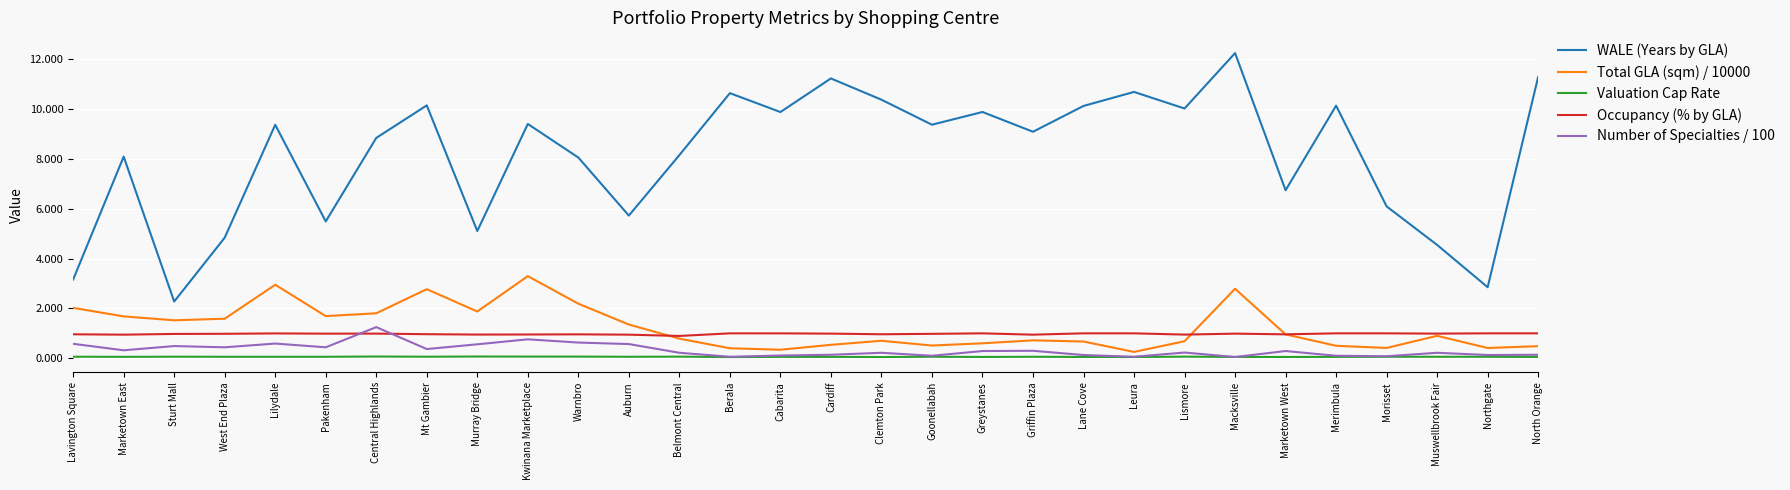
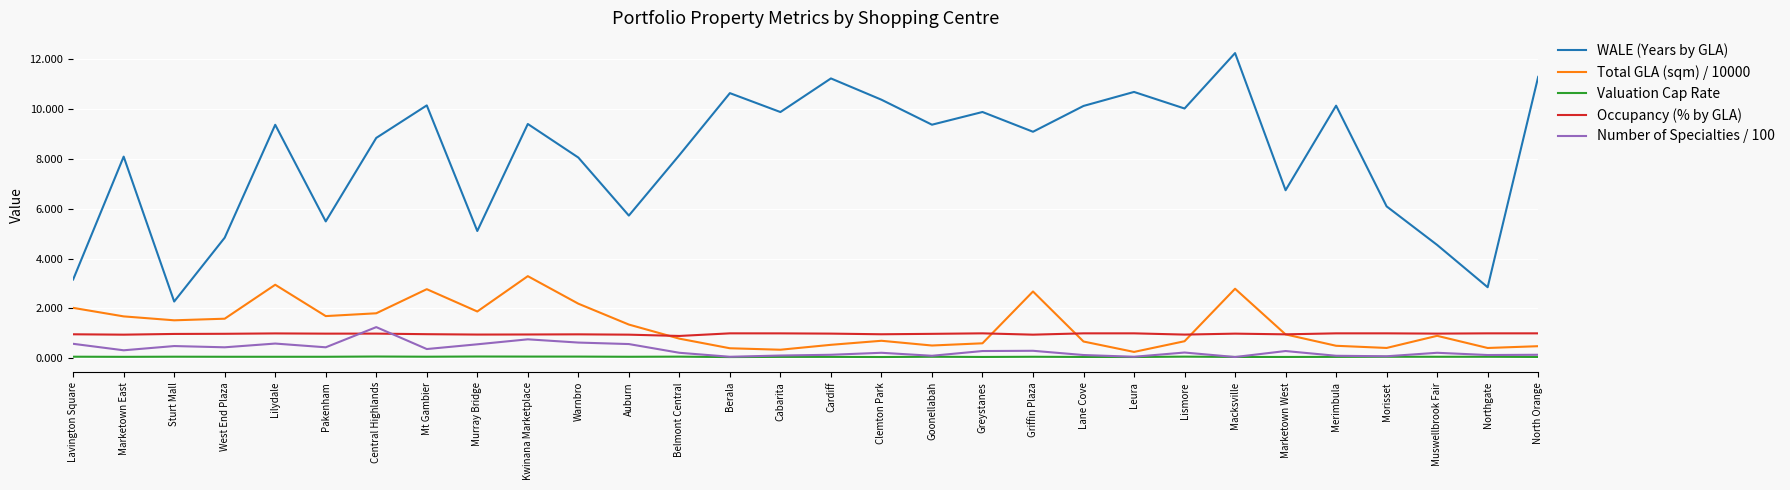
Total GLA (sqm) / 10000, Griffin Plaza: 0.7 -> 2.7
